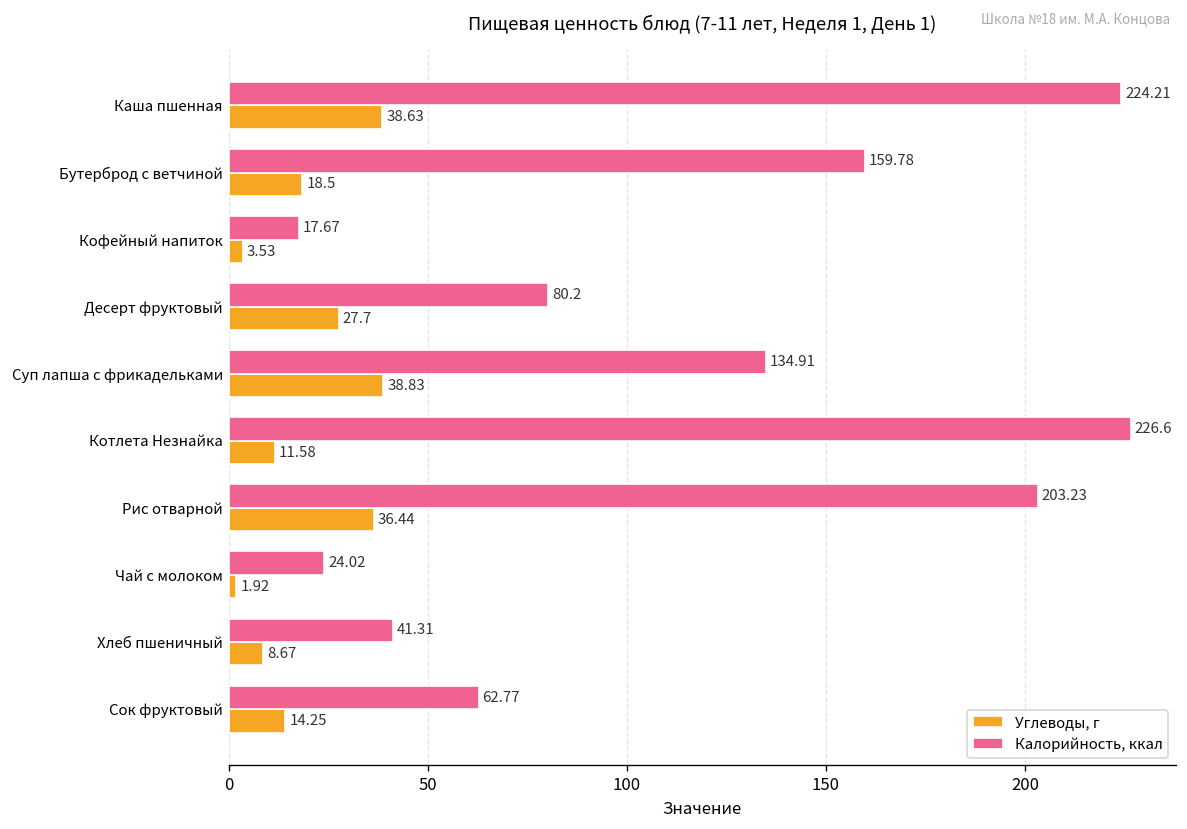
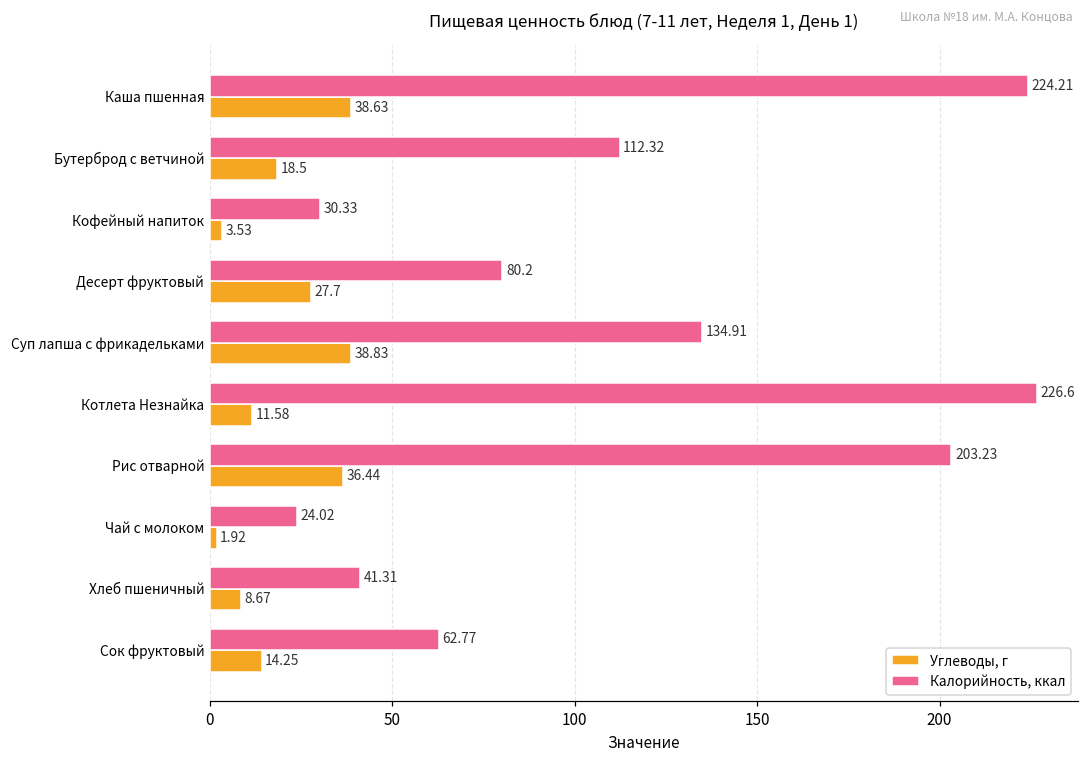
Калорийность, ккал, Бутерброд с ветчиной: 159.78 -> 112.32
Калорийность, ккал, Кофейный напиток: 17.67 -> 30.33
